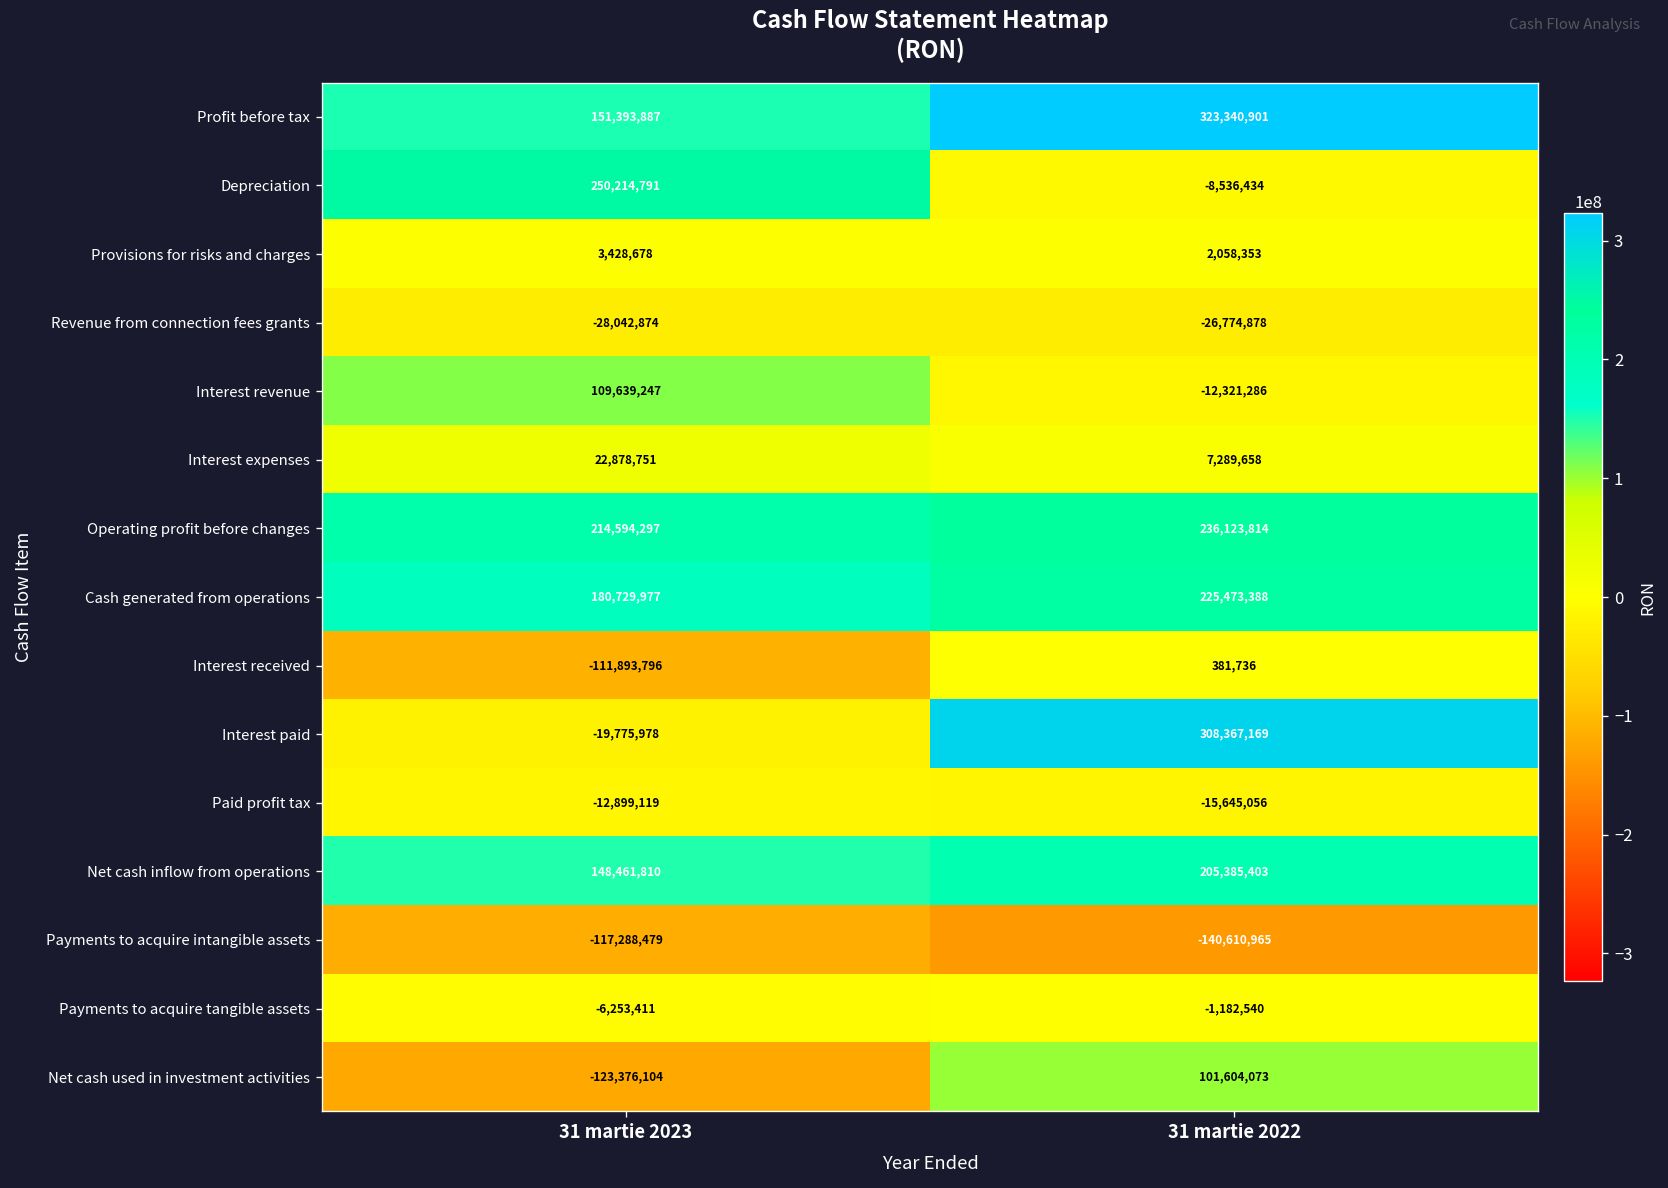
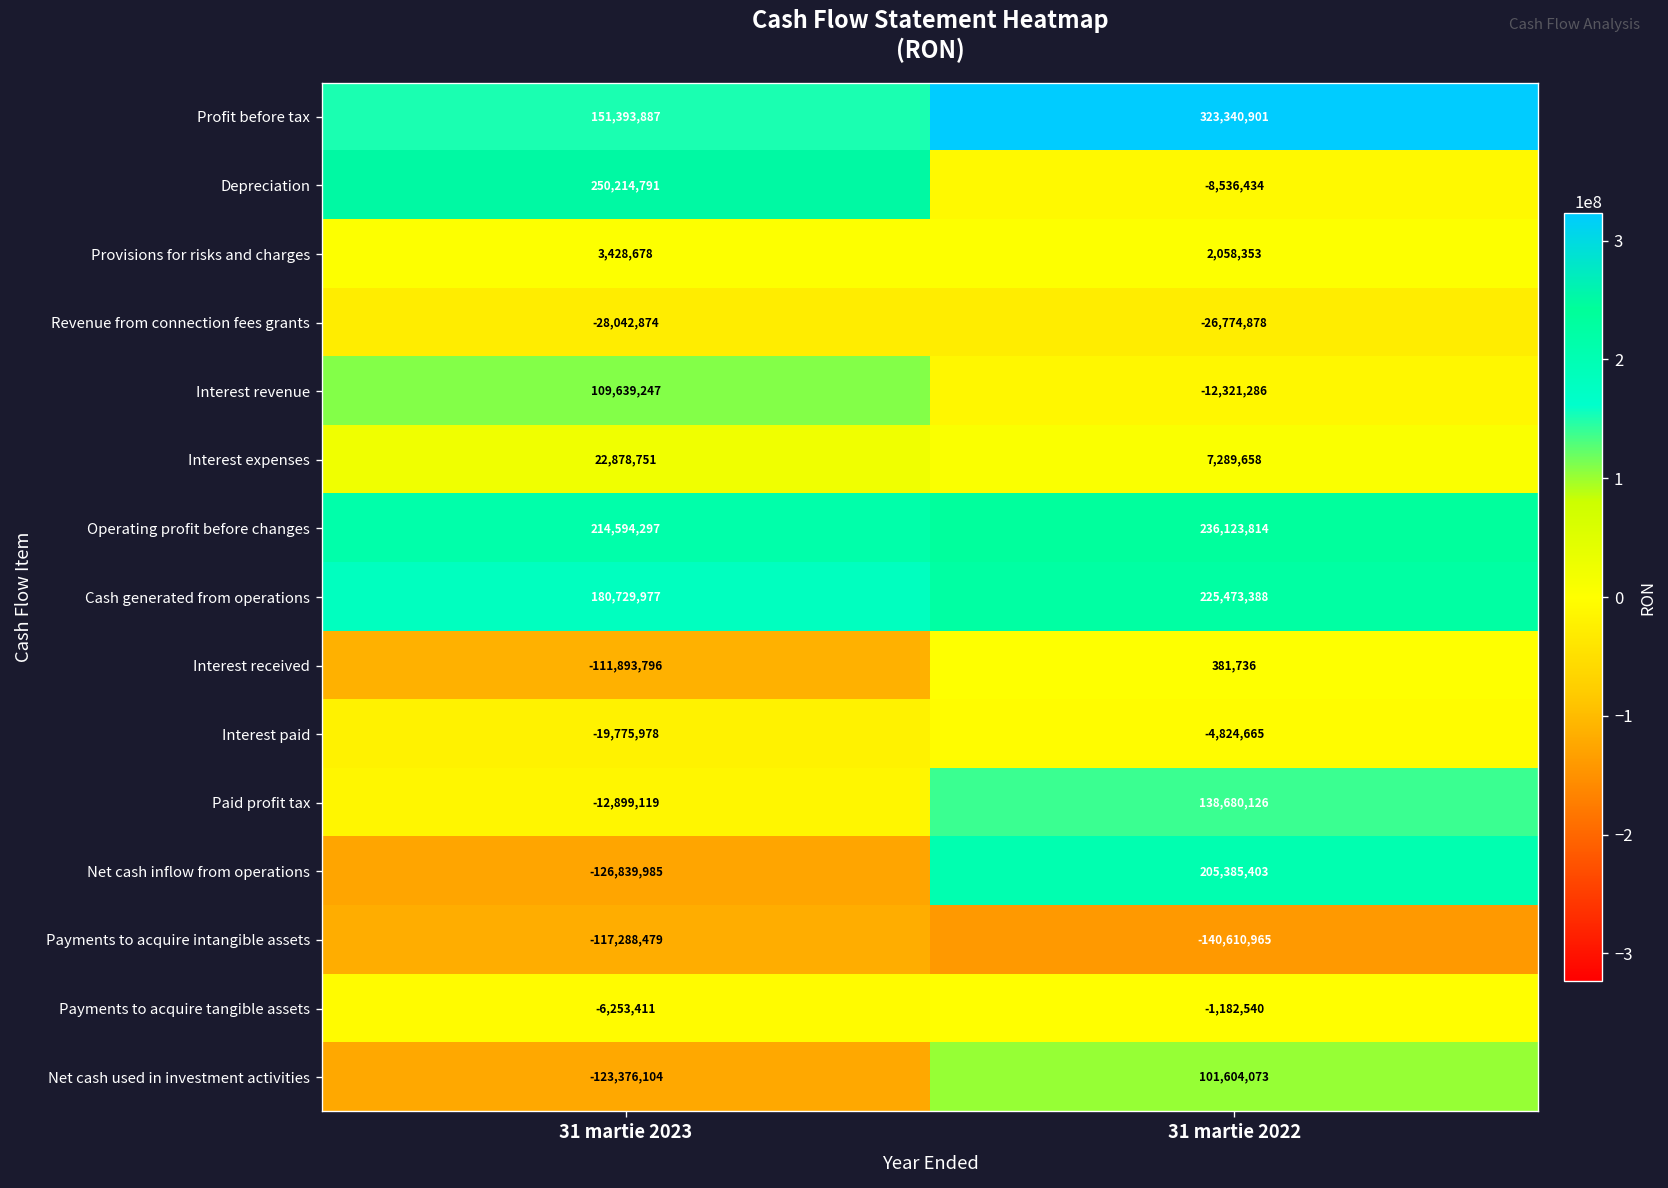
Interest paid, 31 martie 2022: 308,367,169 -> -4,824,665
Paid profit tax, 31 martie 2022: -15,645,056 -> 138,680,126
Net cash inflow from operations, 31 martie 2023: 148,461,810 -> -126,839,985
